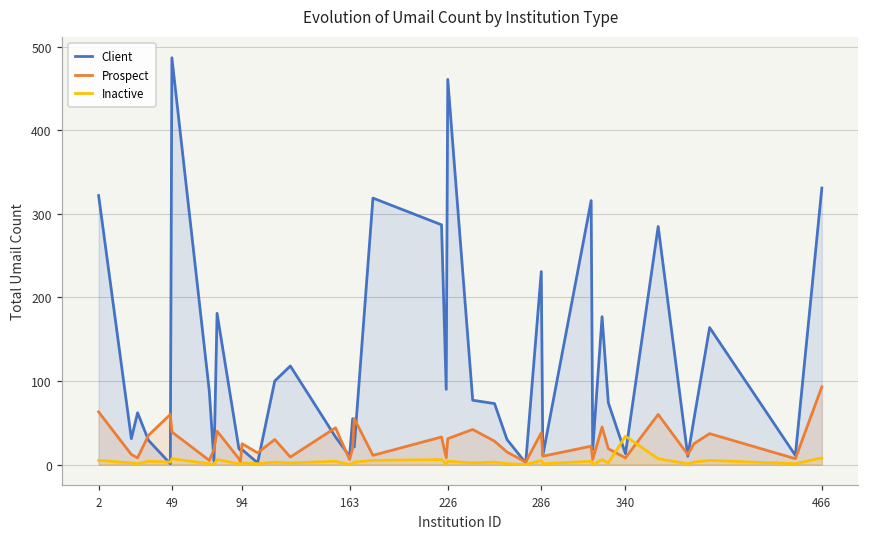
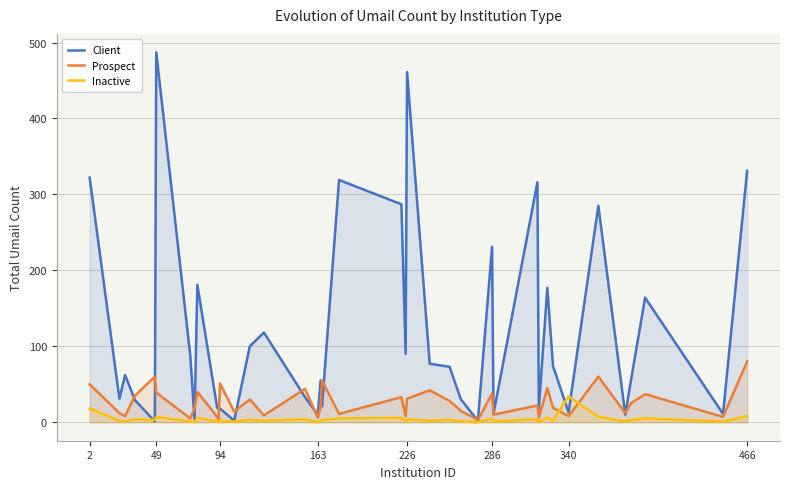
Prospect, 2: 60 -> 50
Inactive, 2: 10 -> 20
Prospect, 94: 30 -> 50
Prospect, 466: 90 -> 80
